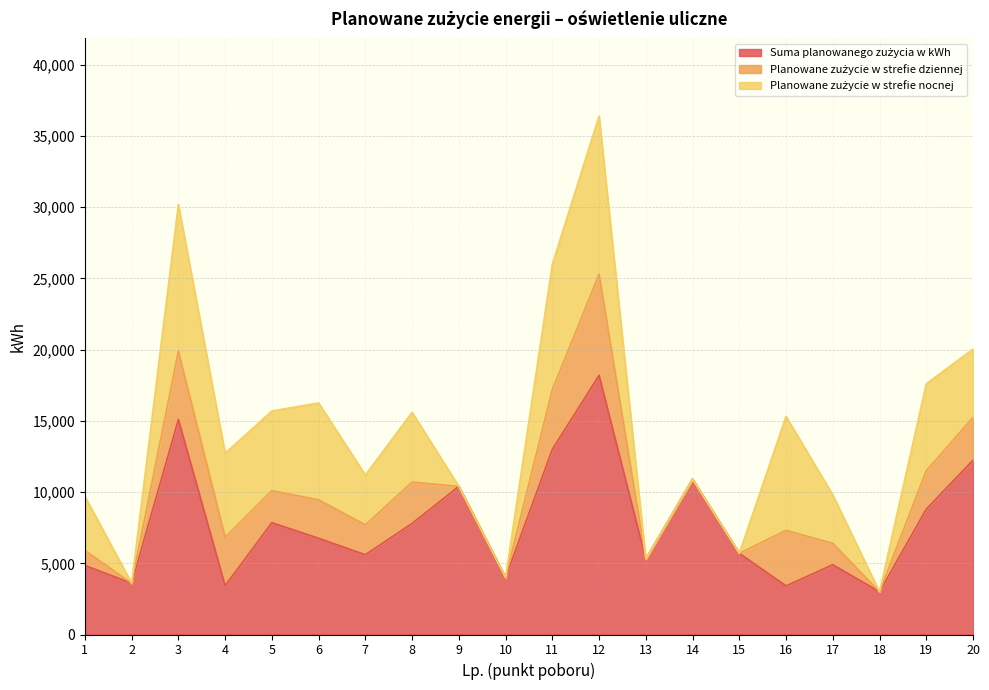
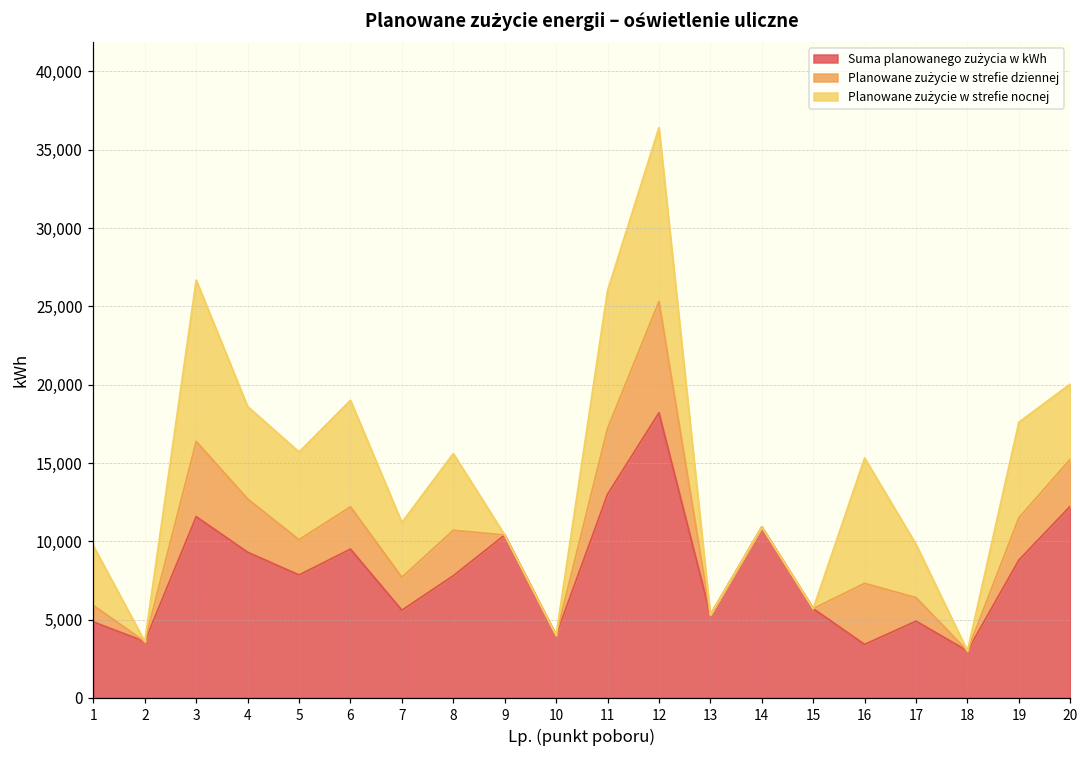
Suma planowanego zużycia w kWh, 3: 15,100 -> 11,600
Suma planowanego zużycia w kWh, 4: 3,400 -> 9,300
Suma planowanego zużycia w kWh, 6: 6,800 -> 9,500
